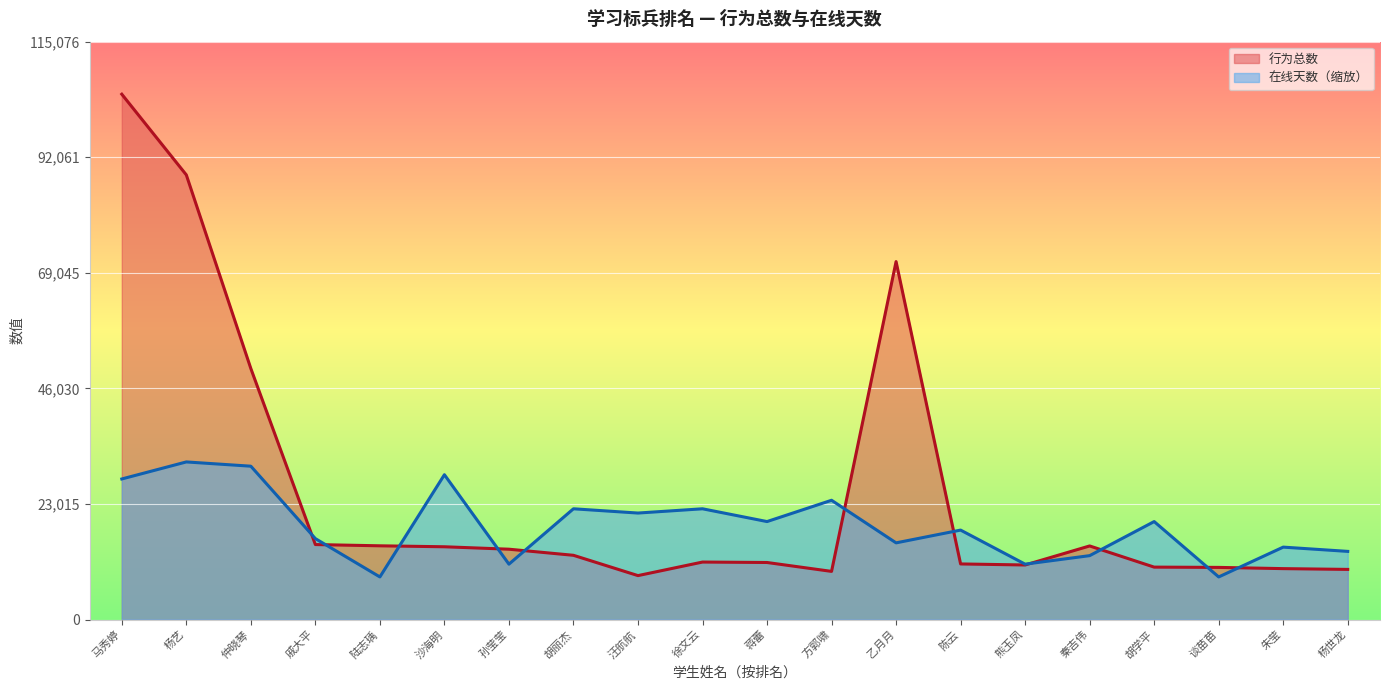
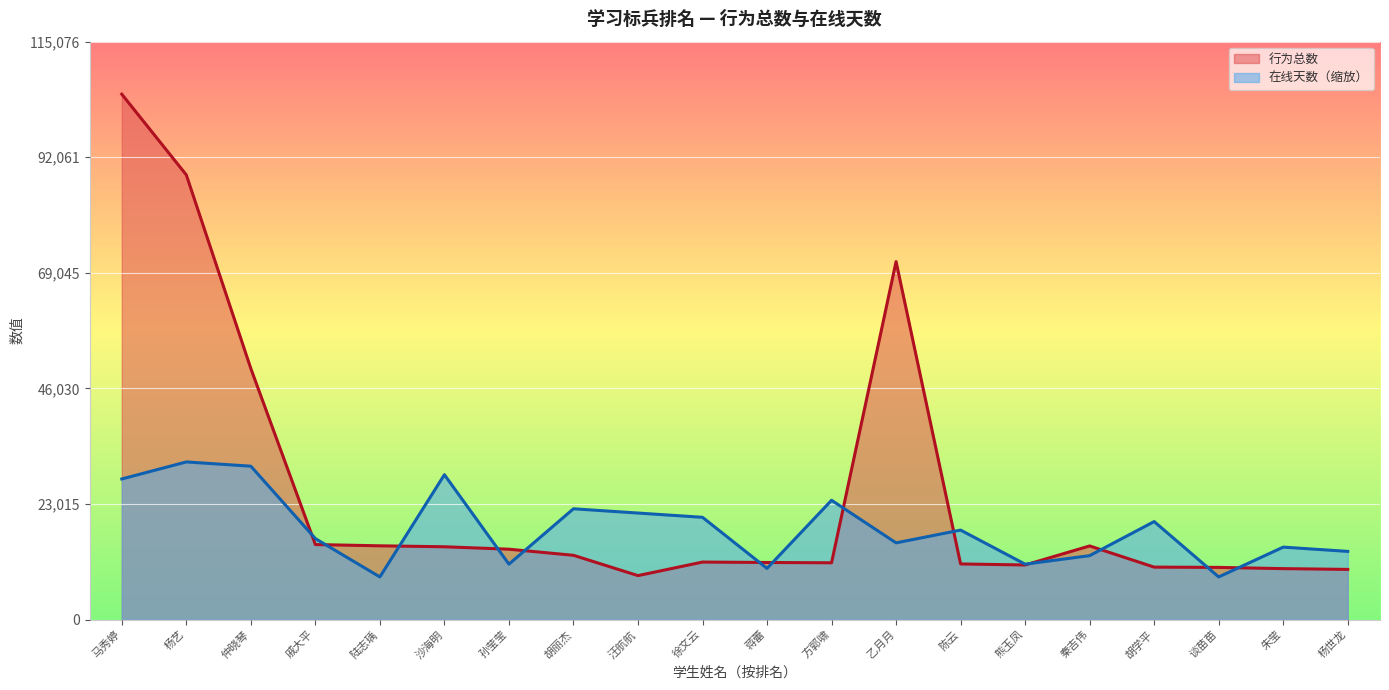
在线天数（缩放）, 徐文云: 22,000 -> 20,000
在线天数（缩放）, 蒋蕾: 20,000 -> 10,000
行为总数, 方郭啸: 10,000 -> 11,000
